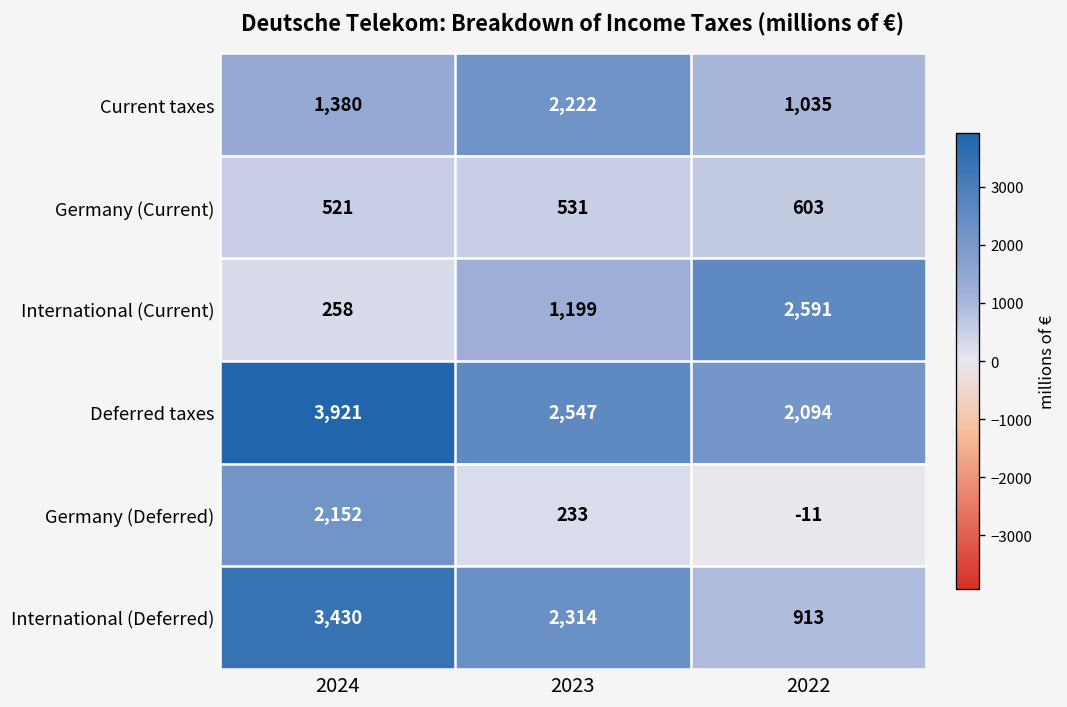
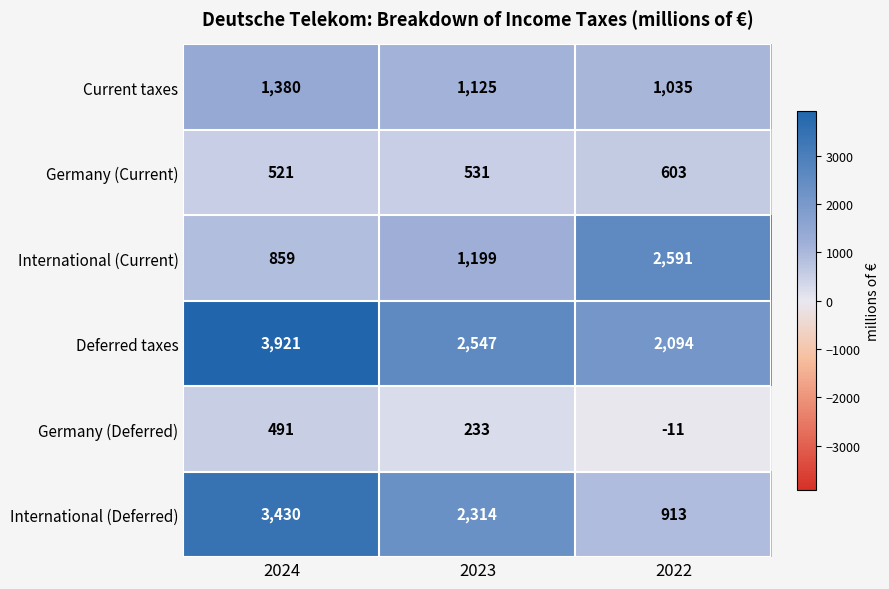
Current taxes, 2023: 2,222 -> 1,125
International (Current), 2024: 258 -> 859
Germany (Deferred), 2024: 2,152 -> 491
